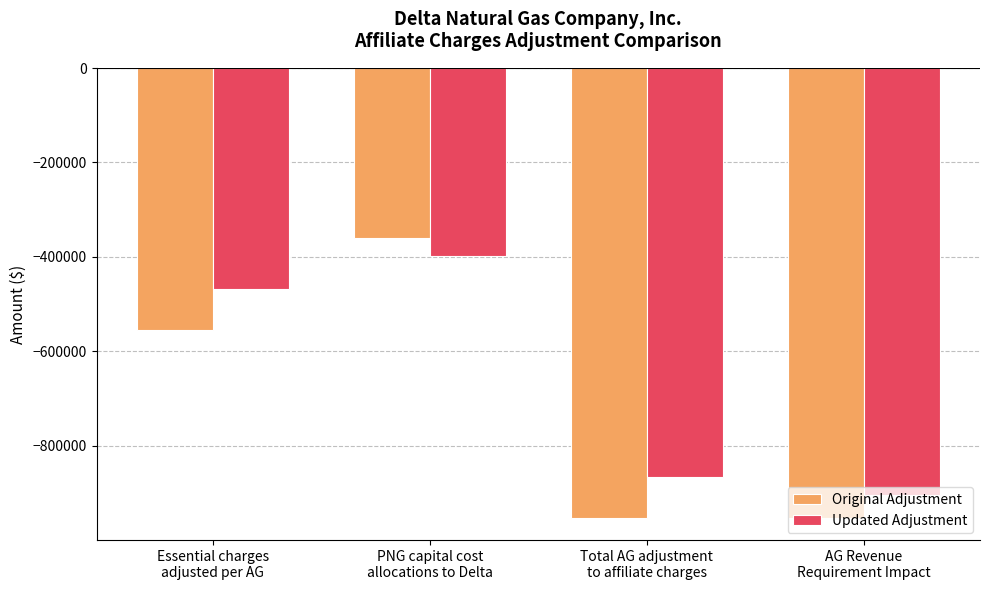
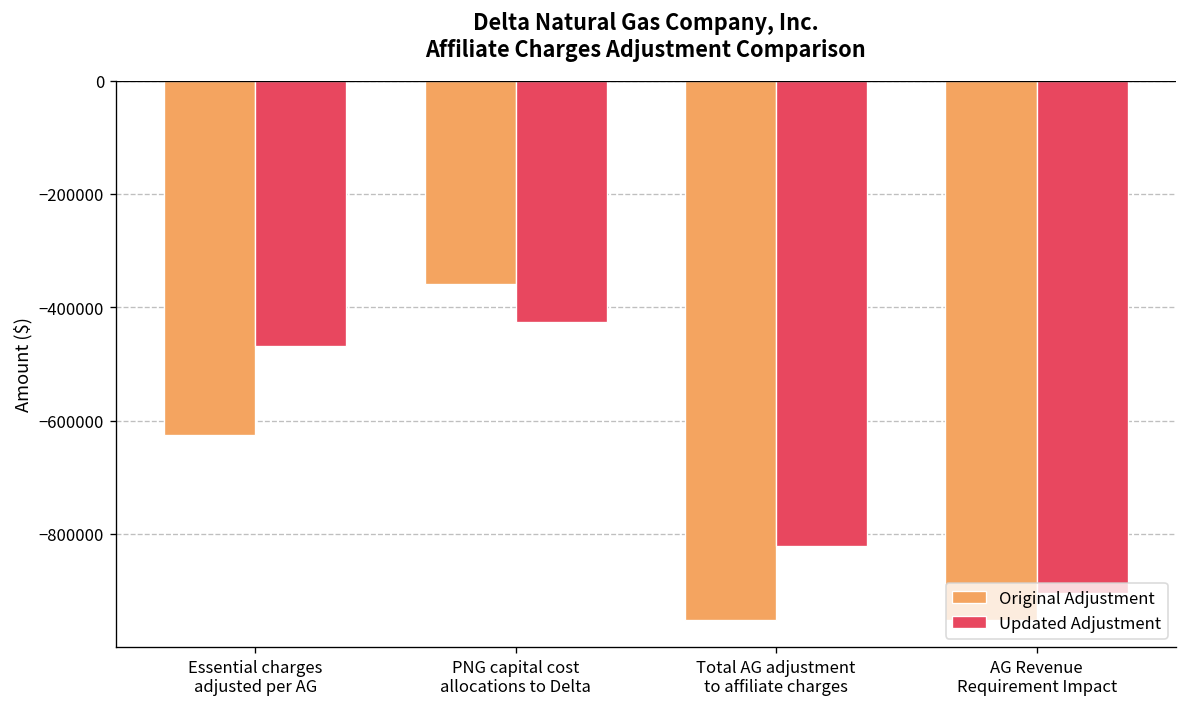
Original Adjustment, Essential charges adjusted per AG: -550000 -> -630000
Updated Adjustment, PNG capital cost allocations to Delta: -400000 -> -430000
Updated Adjustment, Total AG adjustment to affiliate charges: -870000 -> -820000
